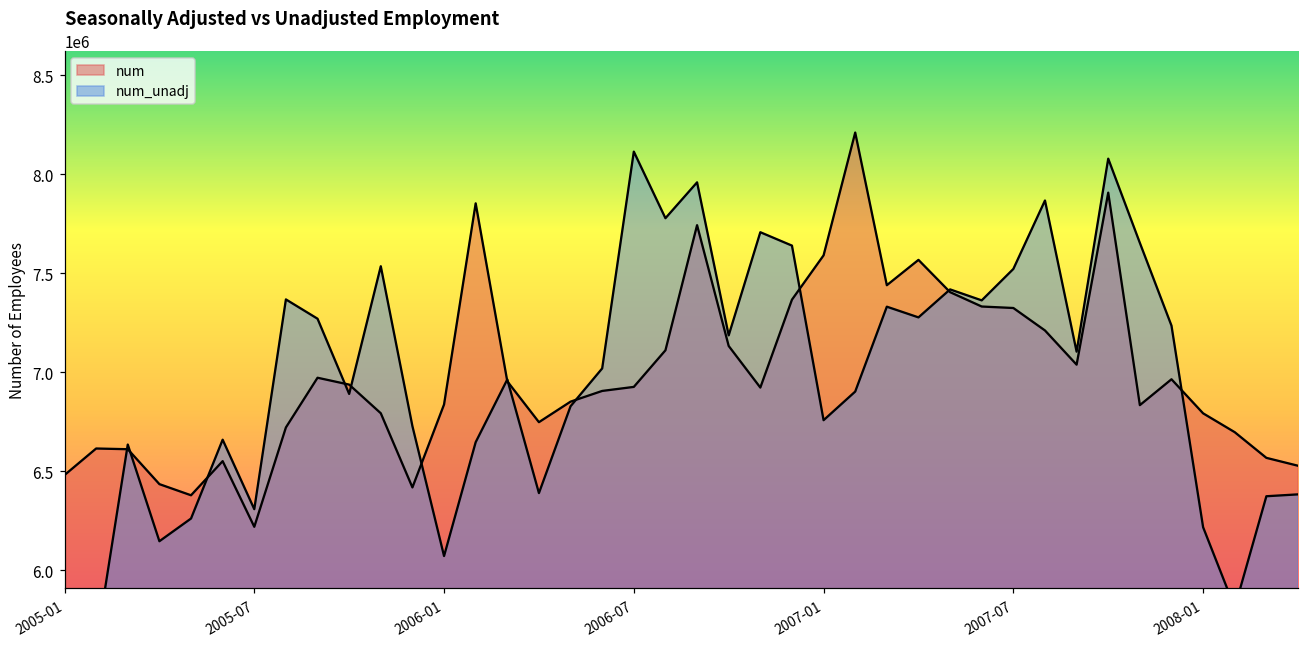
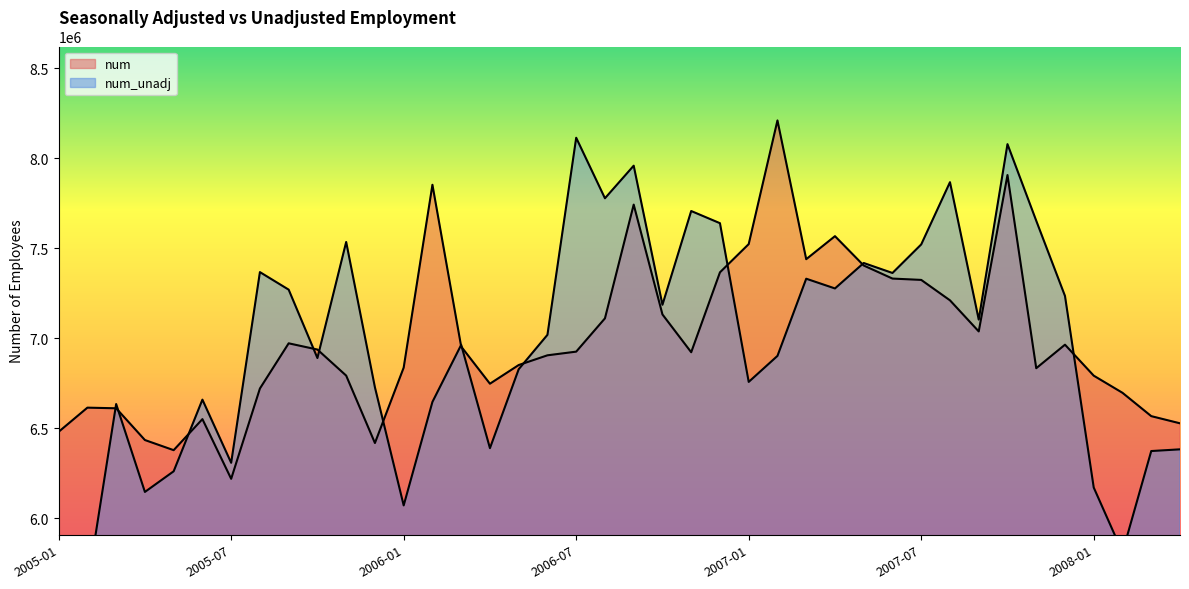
num, 2007-01: 7590000 -> 7520000
num_unadj, 2008-01: 6220000 -> 6170000
